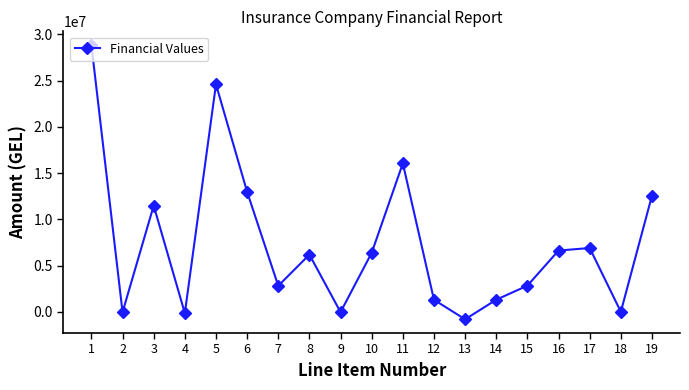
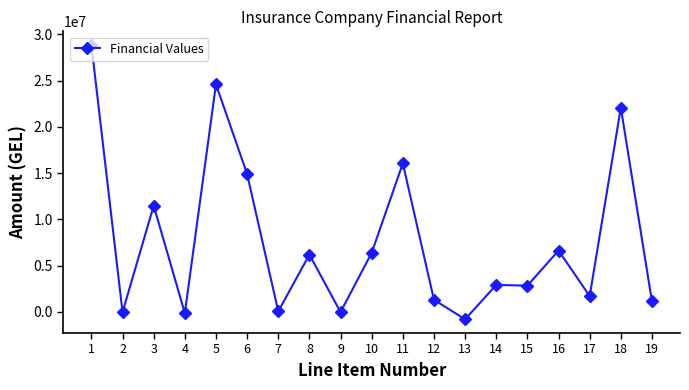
6: 13000000 -> 15000000
7: 3000000 -> 0
14: 1000000 -> 3000000
17: 7000000 -> 2000000
18: 0 -> 22000000
19: 13000000 -> 1000000
